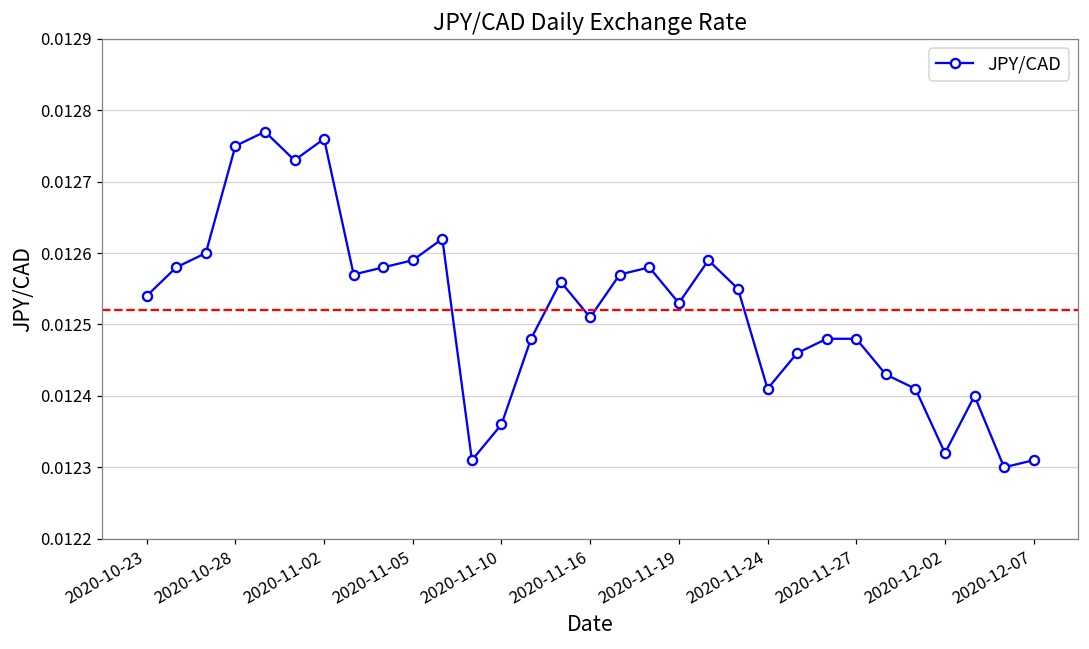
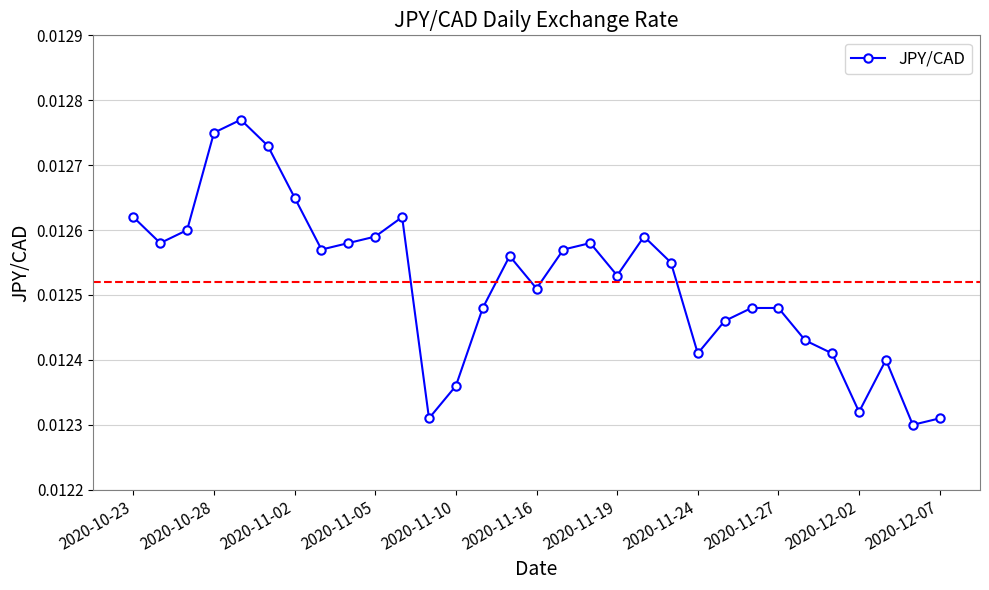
2020-10-23: 0.01254 -> 0.01262
2020-11-02: 0.01276 -> 0.01265
